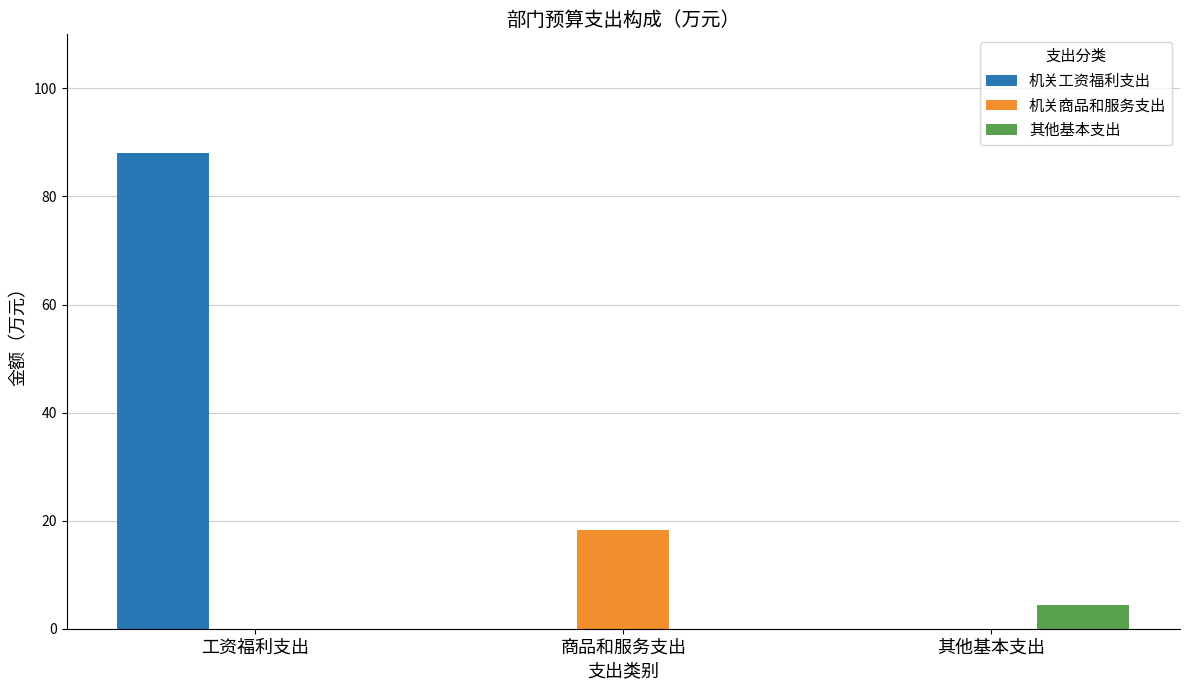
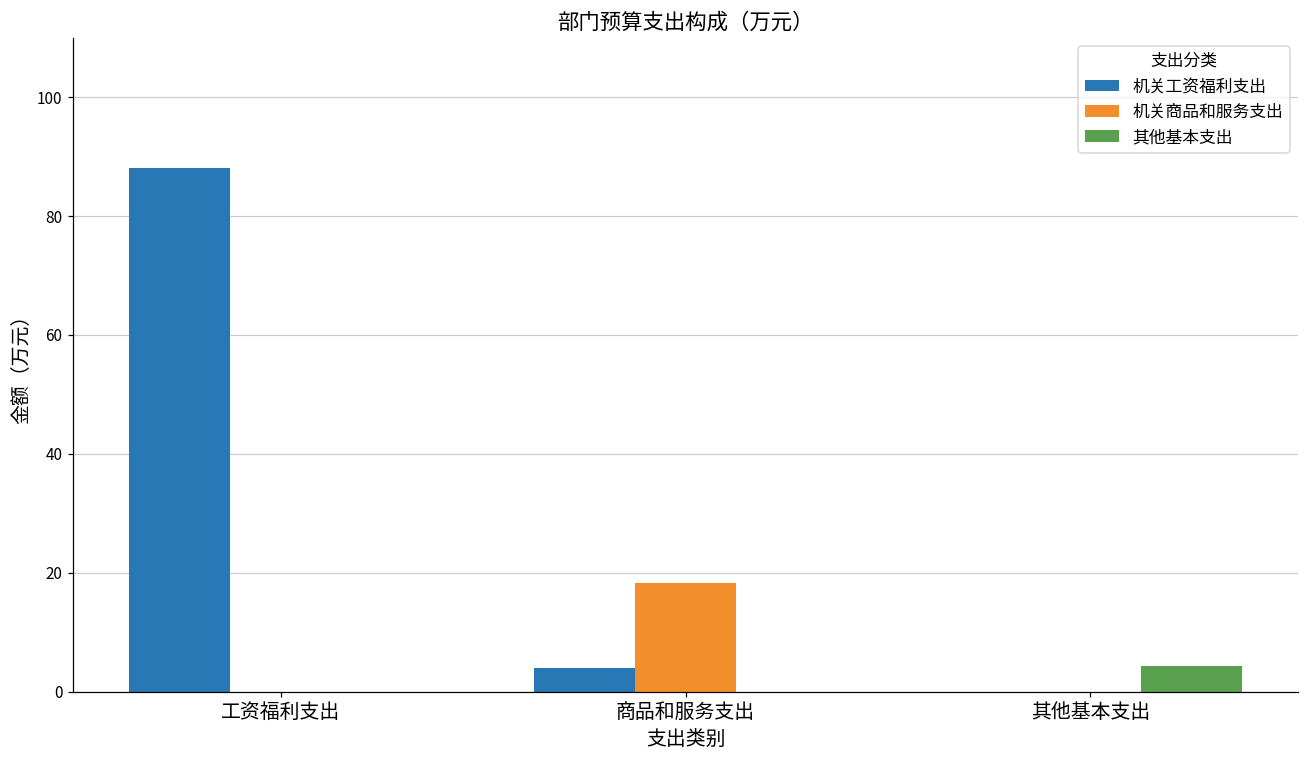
机关工资福利支出, 商品和服务支出: 0 -> 4
